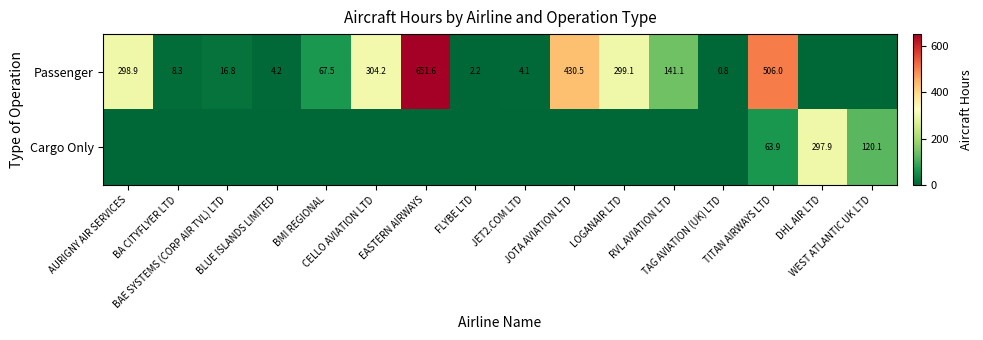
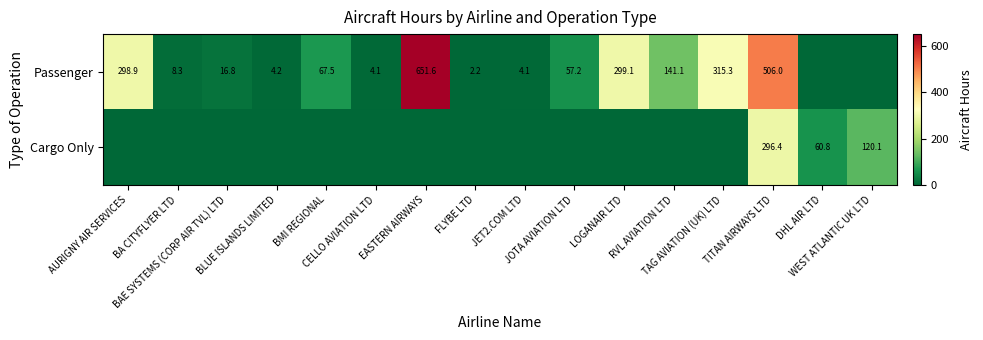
Passenger, CELLO AVIATION LTD: 304.2 -> 4.1
Passenger, JOTA AVIATION LTD: 430.5 -> 57.2
Passenger, TAG AVIATION (UK) LTD: 0.8 -> 315.3
Cargo Only, TITAN AIRWAYS LTD: 63.9 -> 296.4
Cargo Only, DHL AIR LTD: 297.9 -> 60.8
